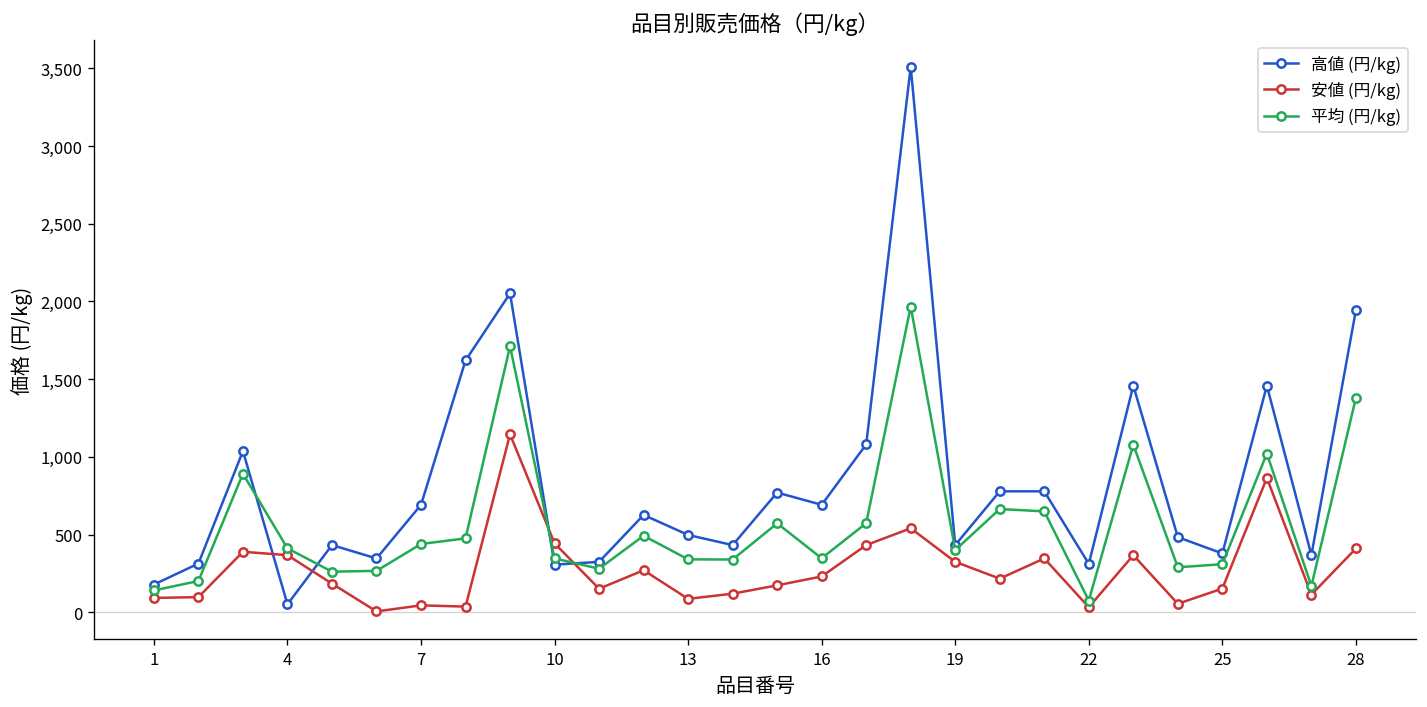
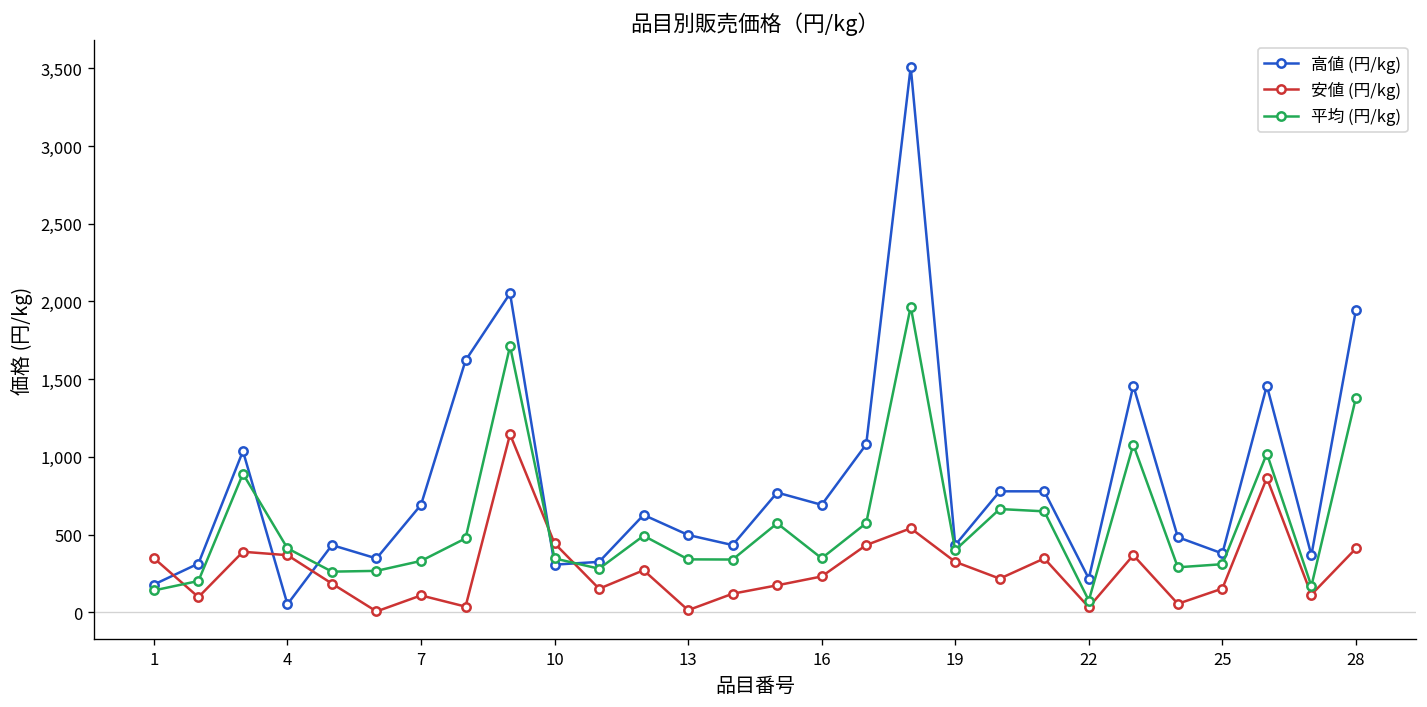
安値 (円/kg), 1: 90 -> 350
安値 (円/kg), 7: 40 -> 110
平均 (円/kg), 7: 440 -> 330
安値 (円/kg), 13: 90 -> 10
高値 (円/kg), 22: 310 -> 220
